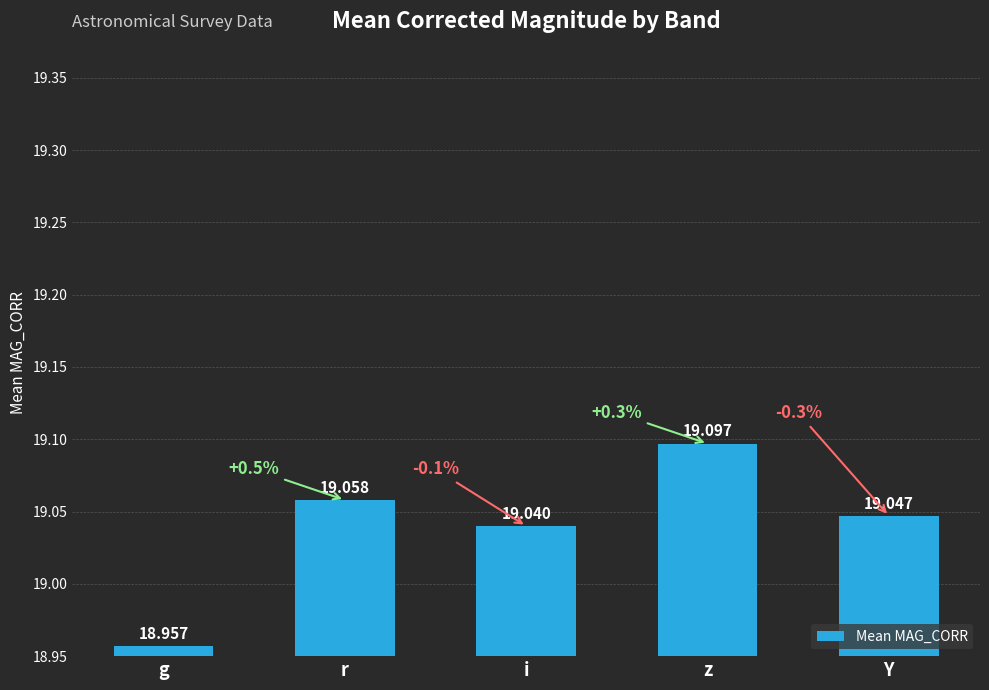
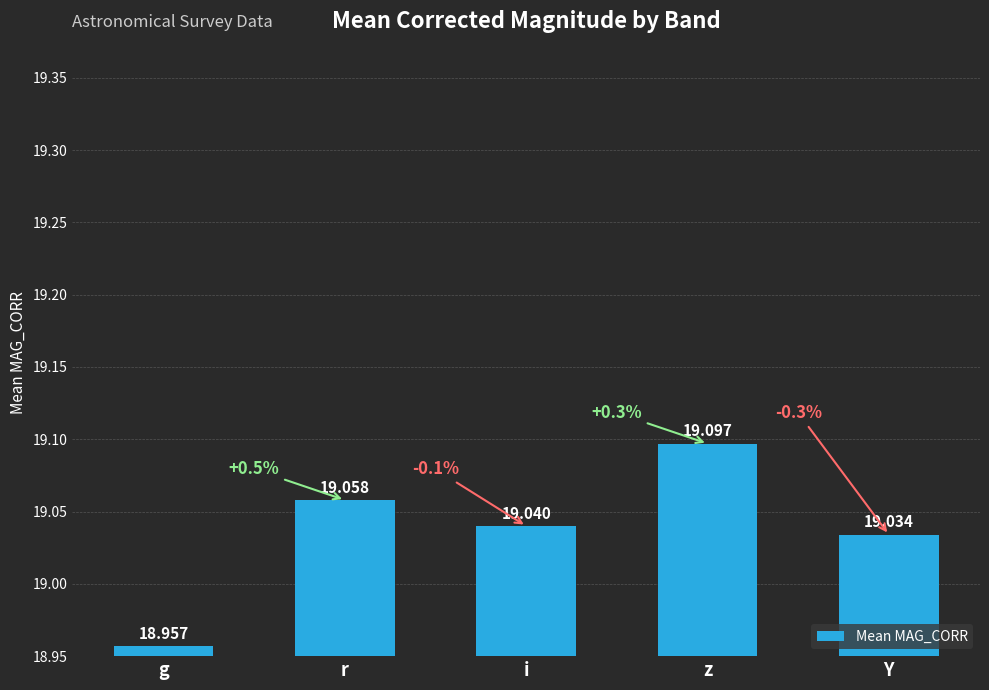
Y: 19.047 -> 19.034
